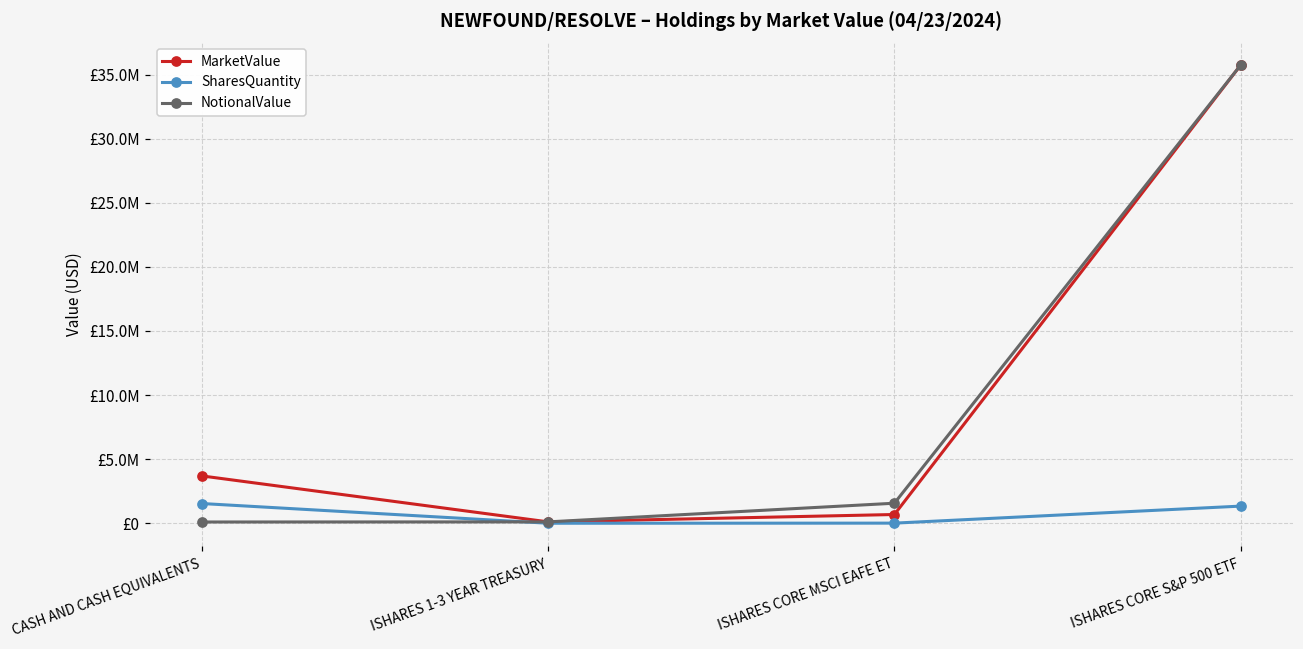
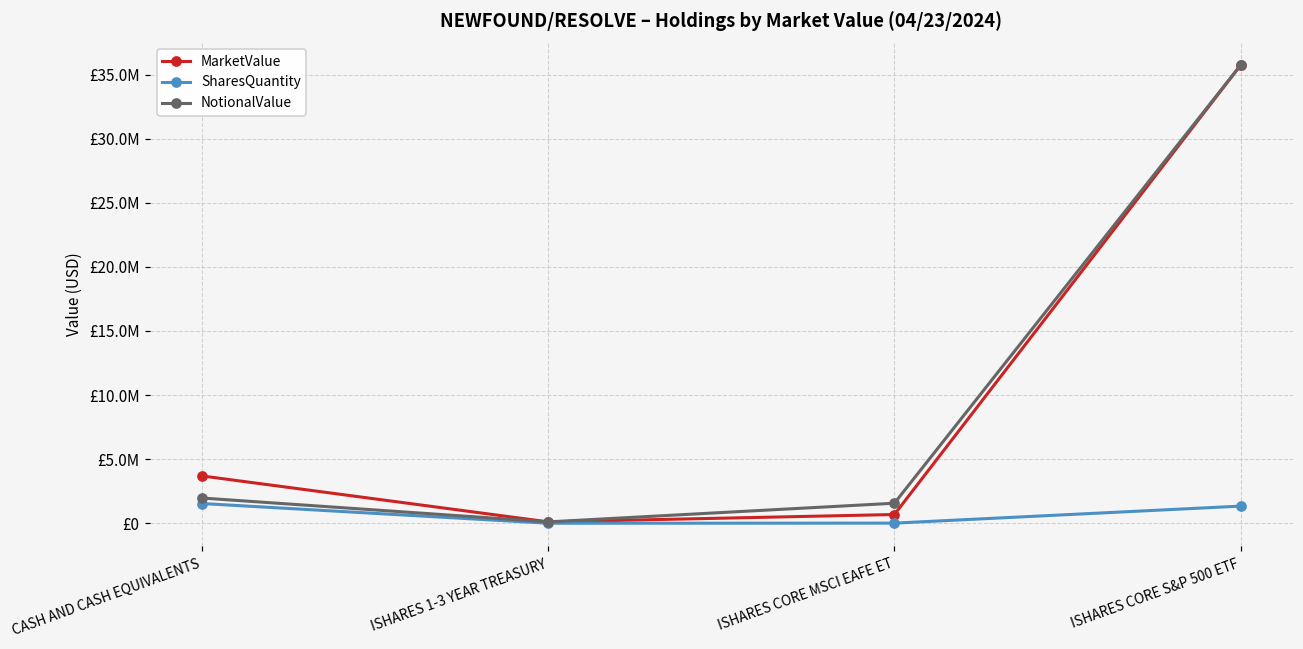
NotionalValue, CASH AND CASH EQUIVALENTS: £100000 -> £2000000
